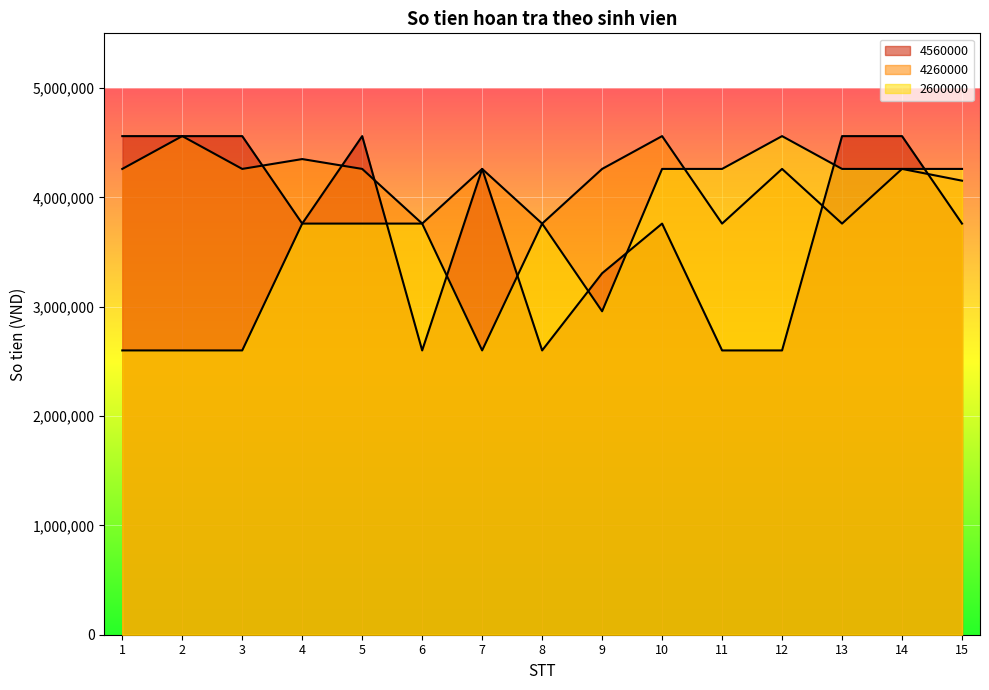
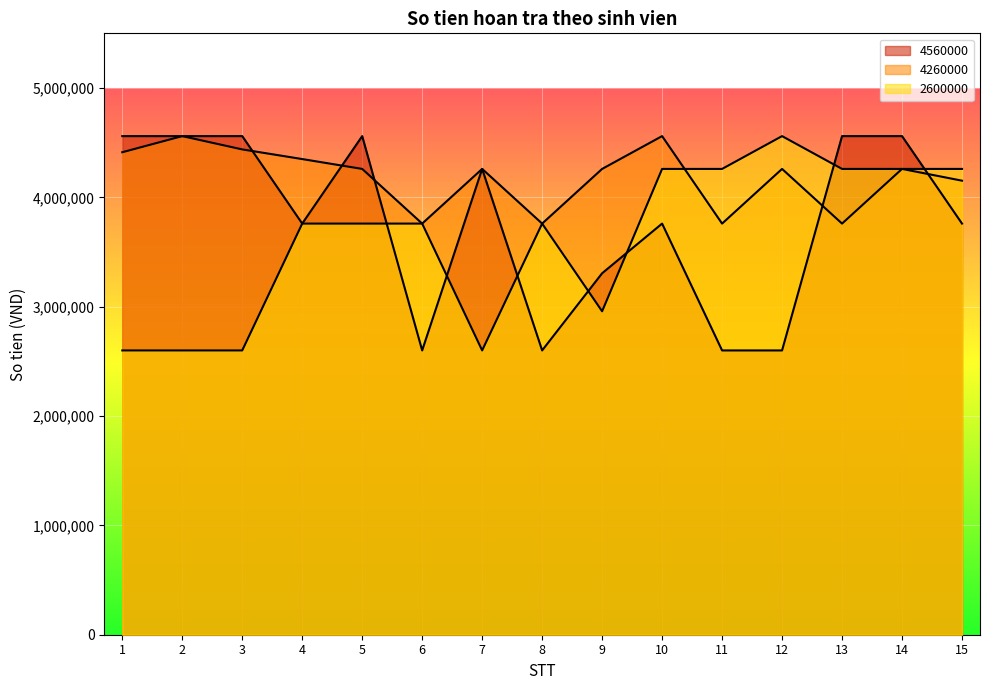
4260000, 1: 4,260,000 -> 4,410,000
4260000, 3: 4,260,000 -> 4,440,000
